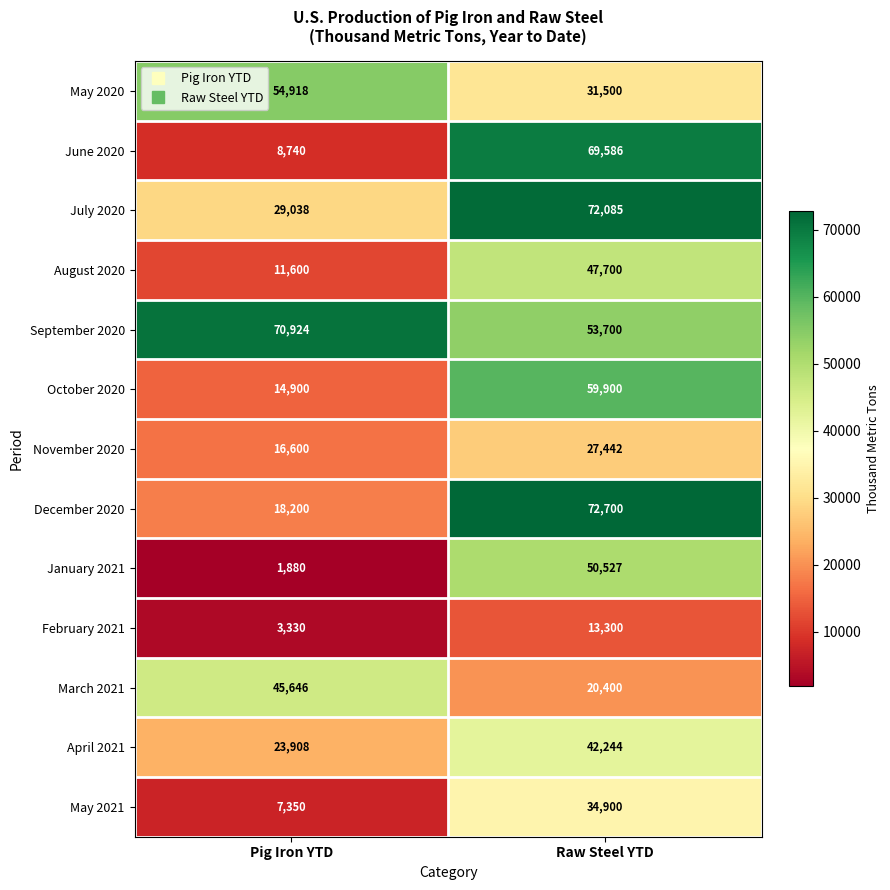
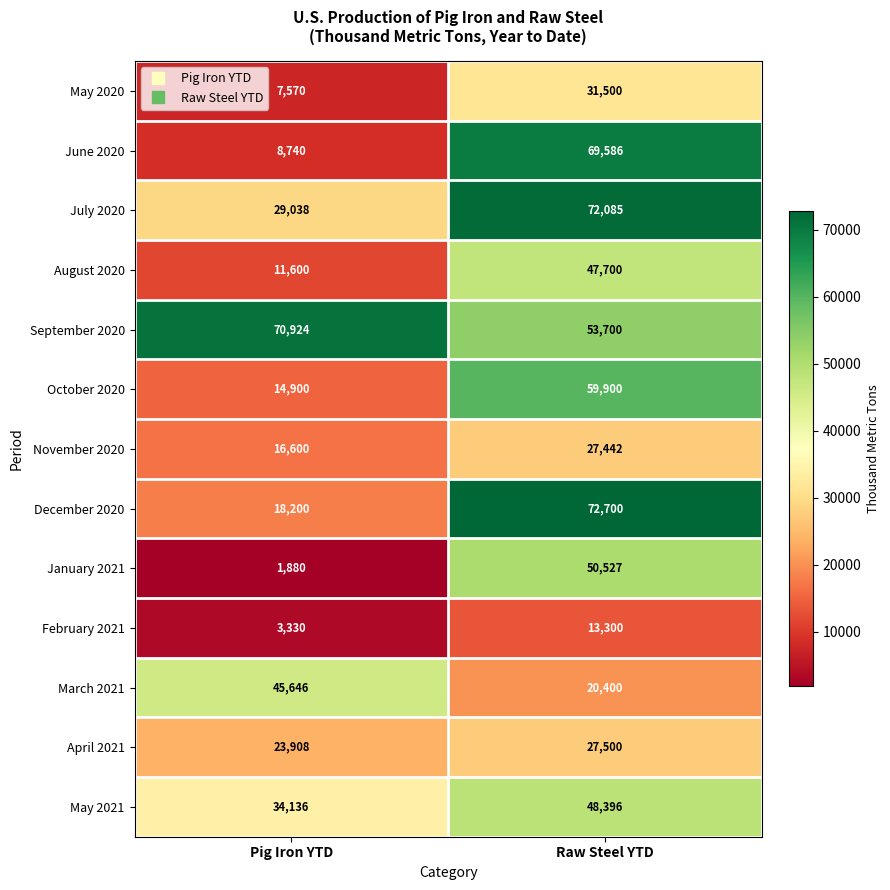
May 2020, Pig Iron YTD: 54,918 -> 7,570
April 2021, Raw Steel YTD: 42,244 -> 27,500
May 2021, Pig Iron YTD: 7,350 -> 34,136
May 2021, Raw Steel YTD: 34,900 -> 48,396
